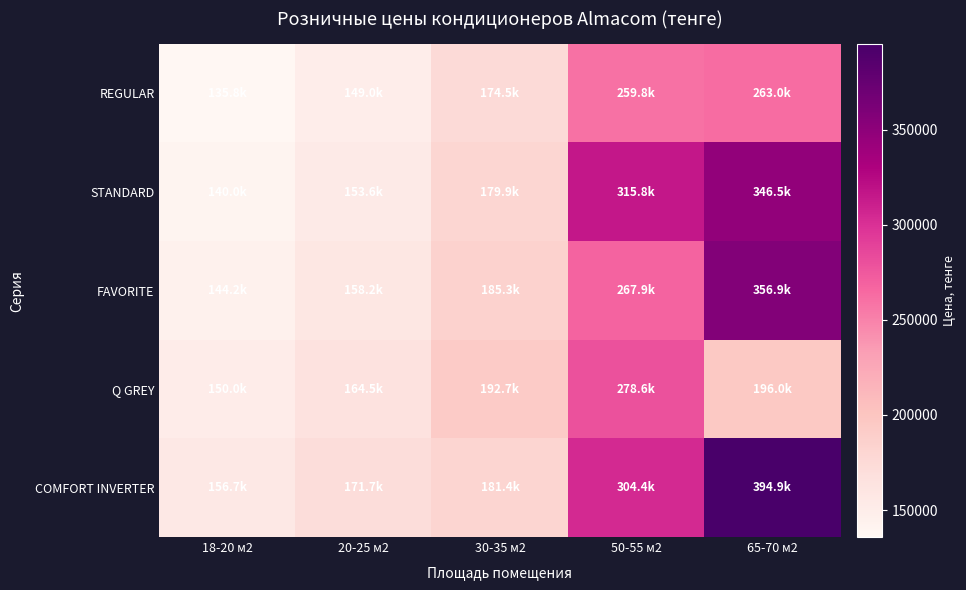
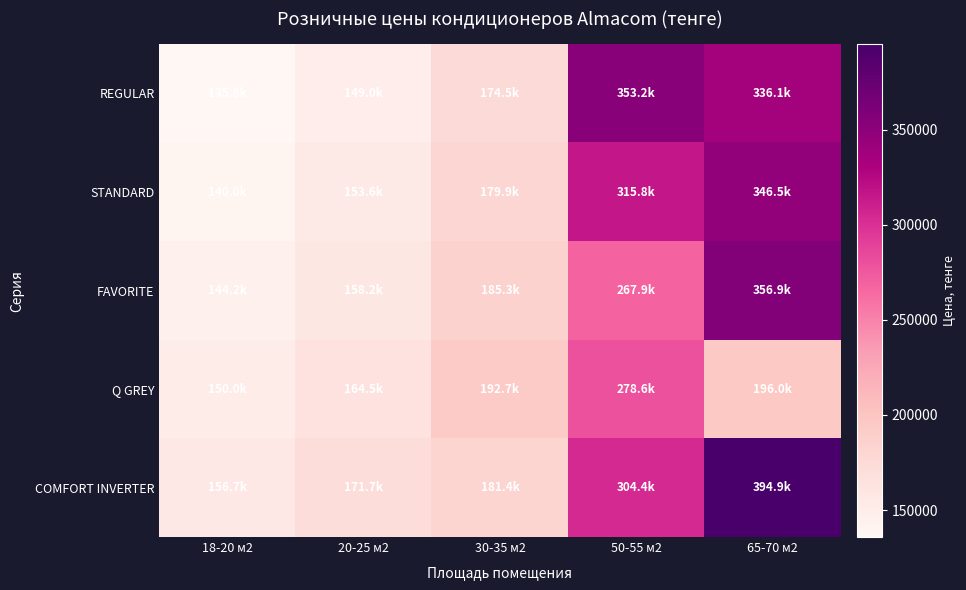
REGULAR, 50-55 м2: 259.8k -> 353.2k
REGULAR, 65-70 м2: 263.0k -> 336.1k
